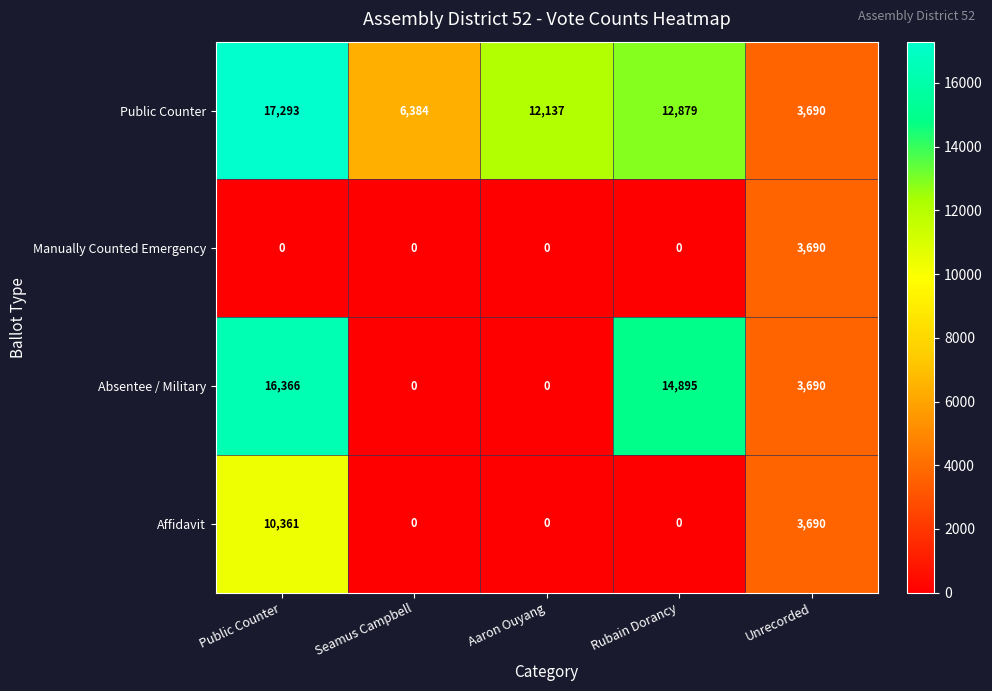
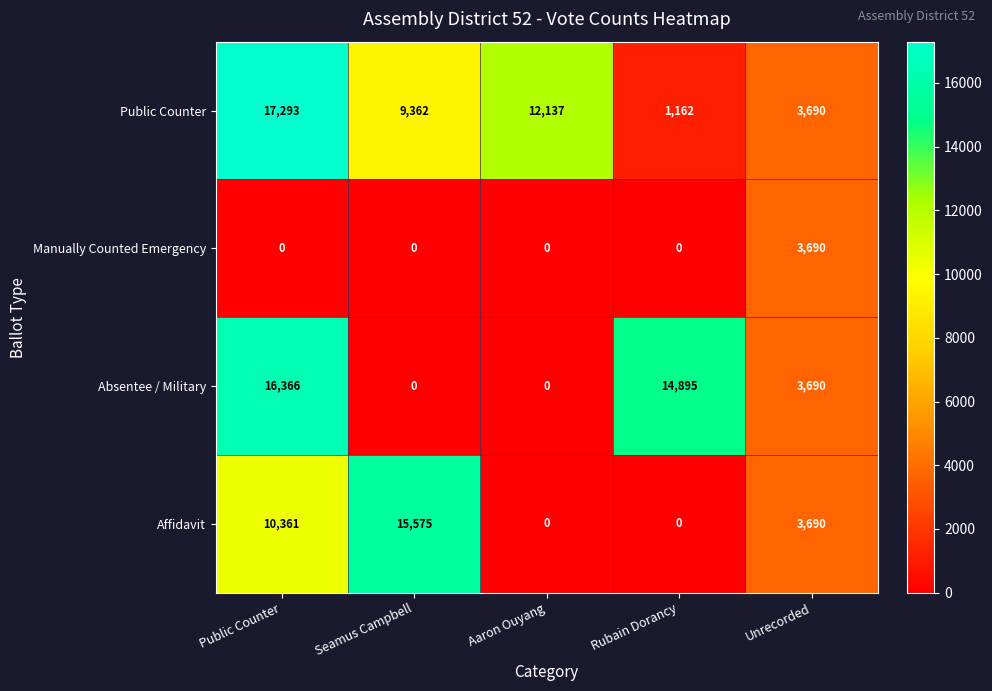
Public Counter, Seamus Campbell: 6,384 -> 9,362
Public Counter, Rubain Dorancy: 12,879 -> 1,162
Affidavit, Seamus Campbell: 0 -> 15,575
